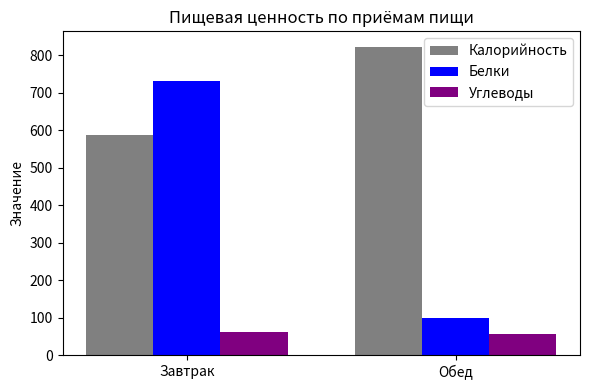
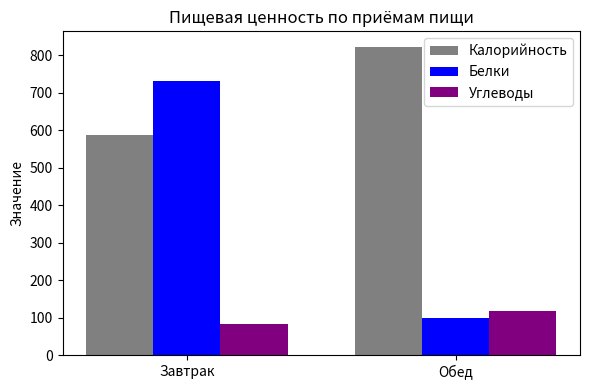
Углеводы, Завтрак: 60 -> 80
Углеводы, Обед: 60 -> 120
